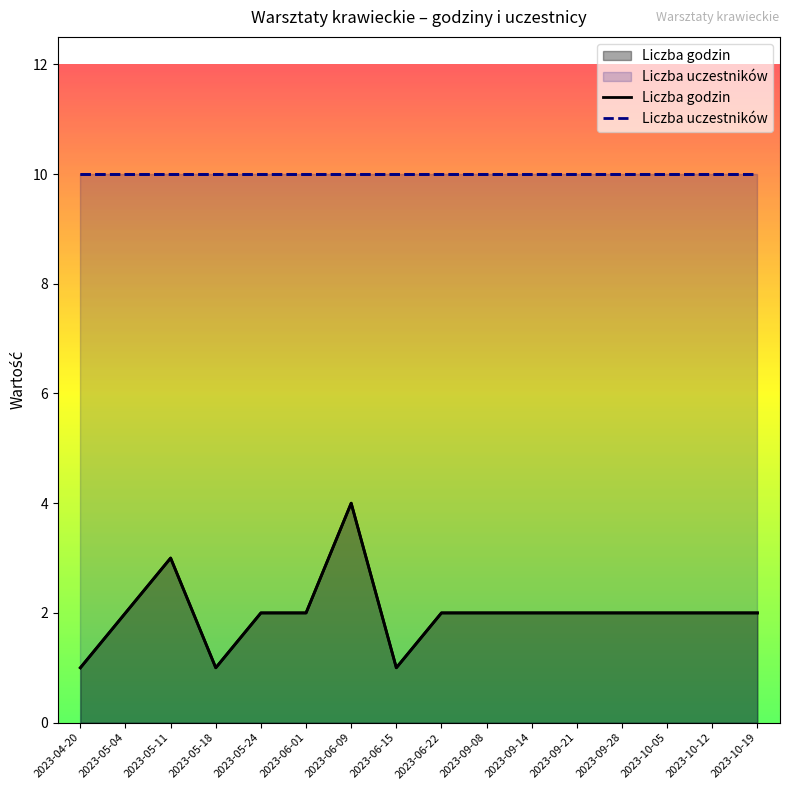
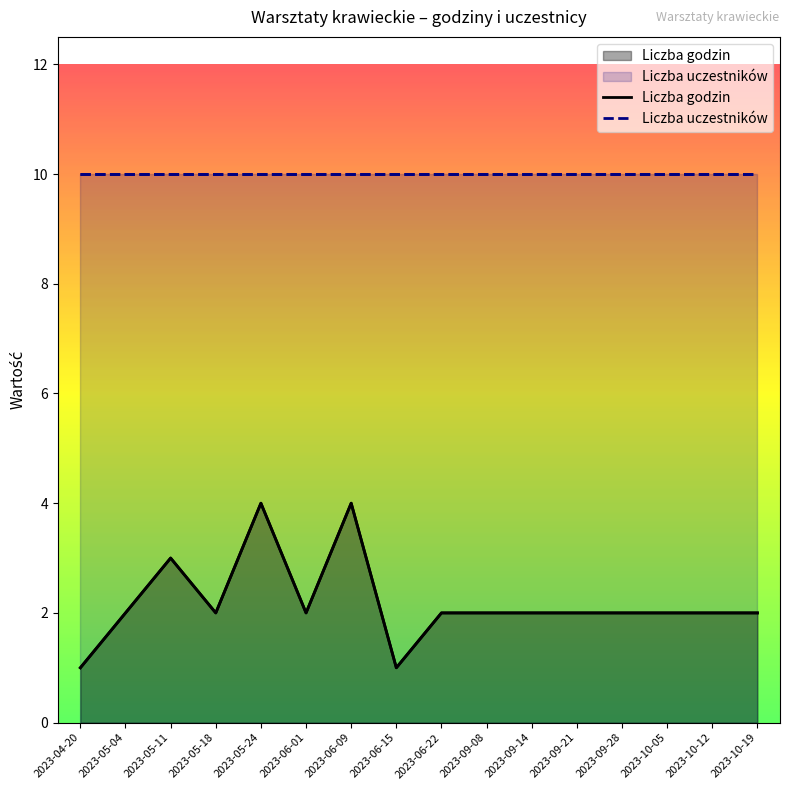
Liczba godzin, 2023-05-18: 1 -> 2
Liczba godzin, 2023-05-24: 2 -> 4
